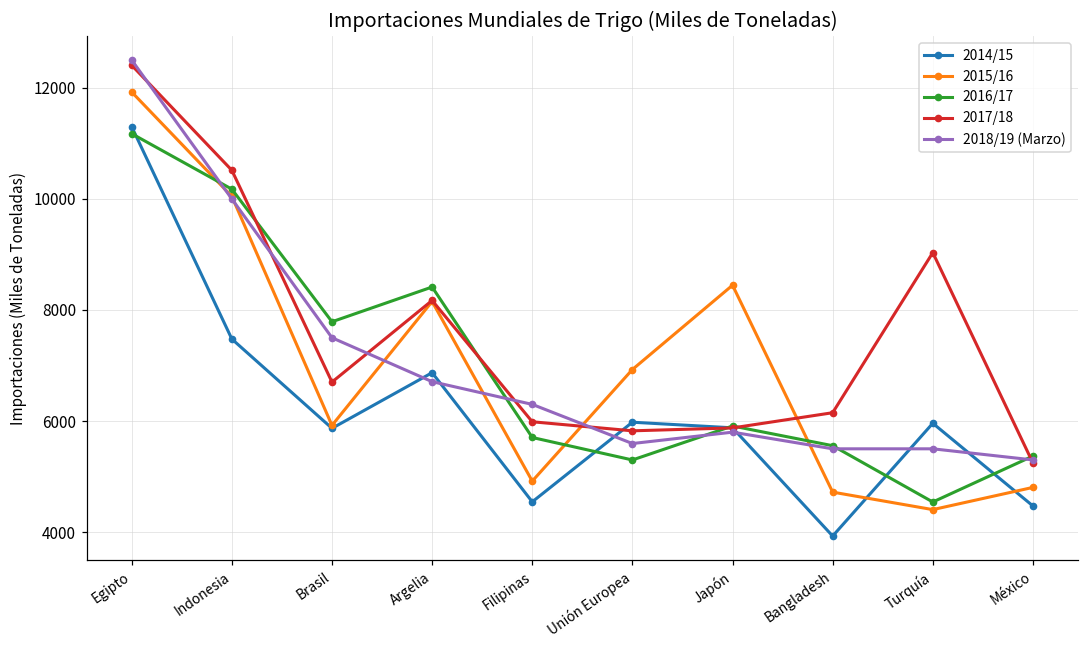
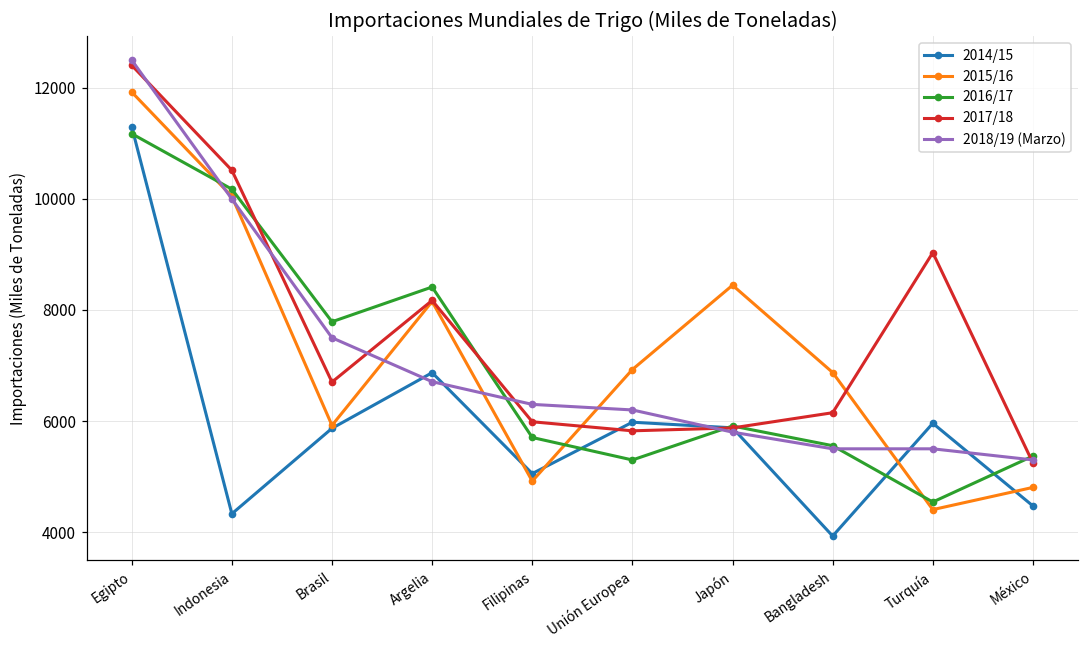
2014/15, Indonesia: 7500 -> 4300
2014/15, Filipinas: 4500 -> 5100
2018/19 (Marzo), Unión Europea: 5600 -> 6200
2015/16, Bangladesh: 4700 -> 6900
